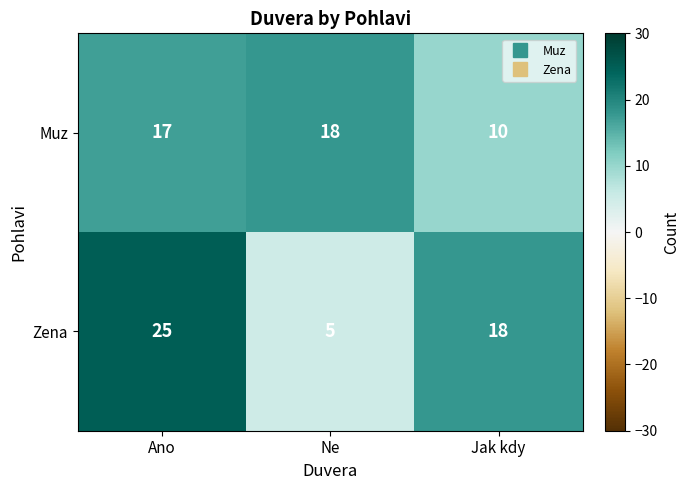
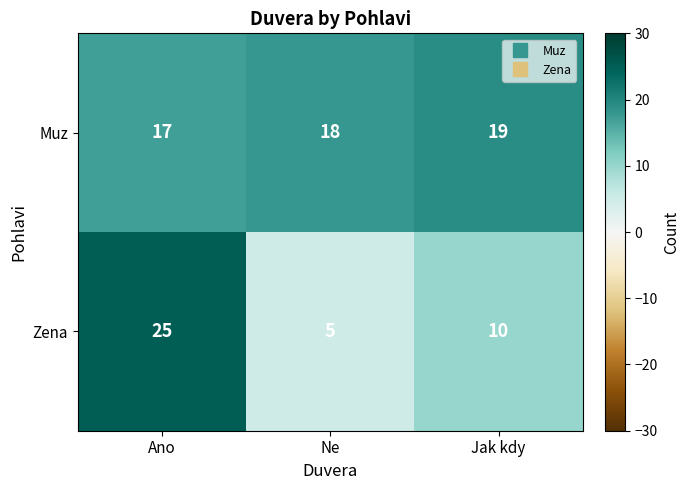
Muz, Jak kdy: 10 -> 19
Zena, Jak kdy: 18 -> 10
